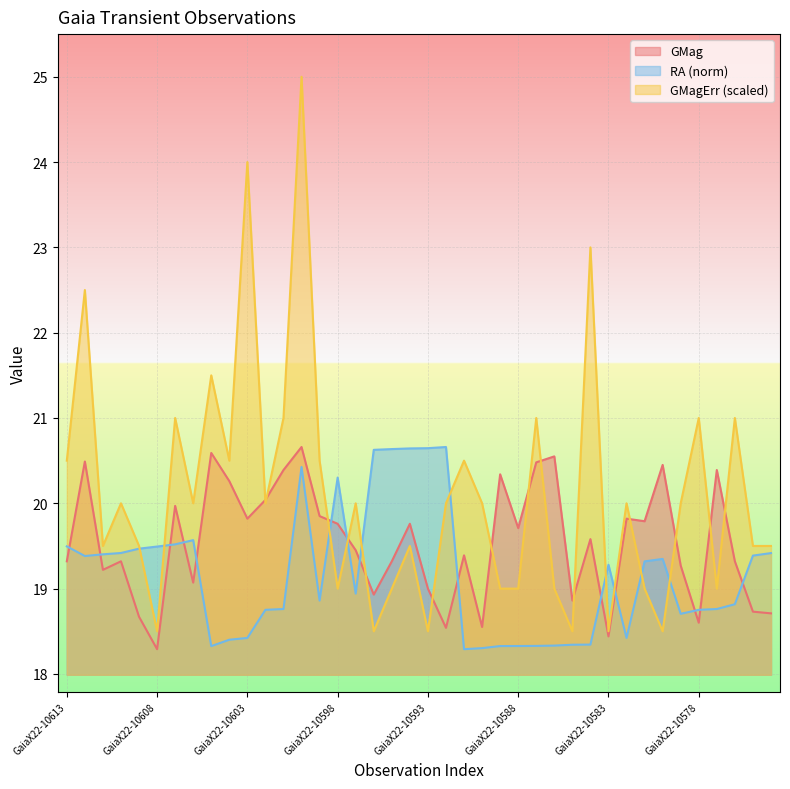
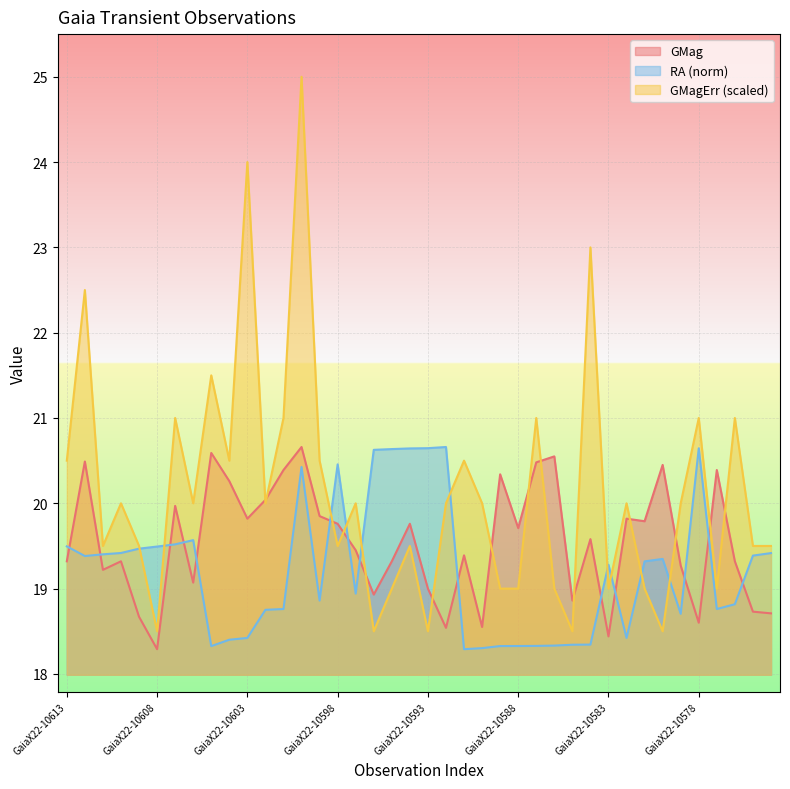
RA (norm), GaiaX22-10598: 20.3 -> 20.5
GMagErr (scaled), GaiaX22-10598: 19.0 -> 19.5
GMagErr (scaled), GaiaX22-10583: 18.5 -> 19.0
RA (norm), GaiaX22-10578: 18.8 -> 20.6
